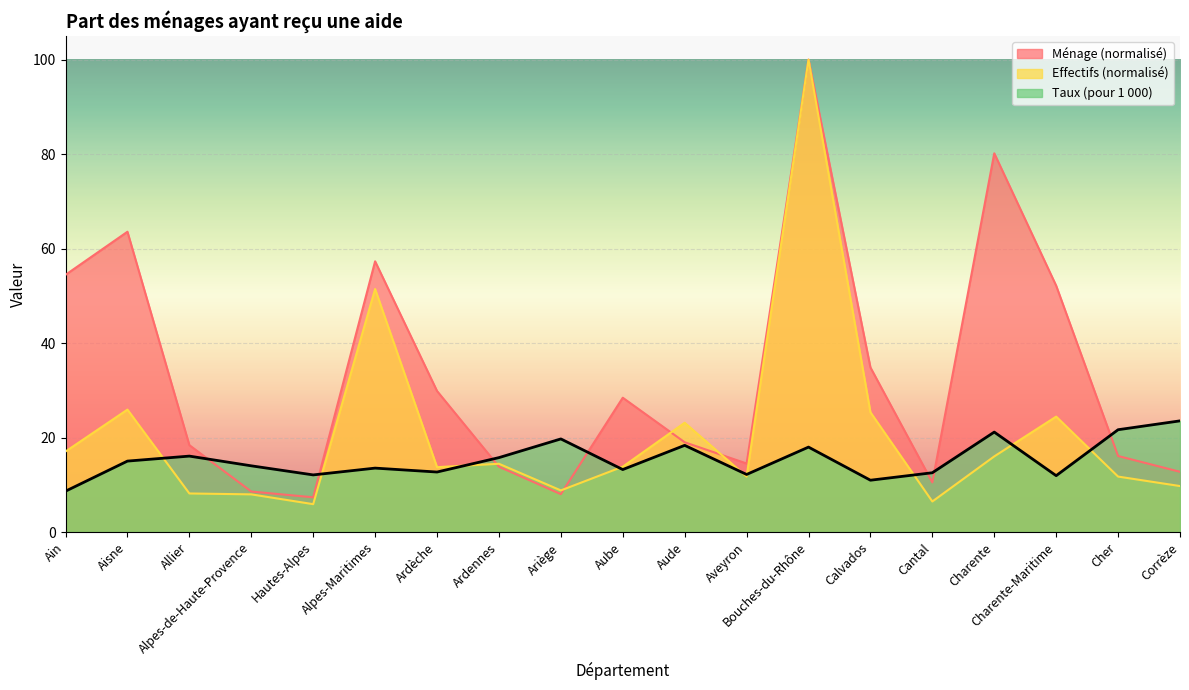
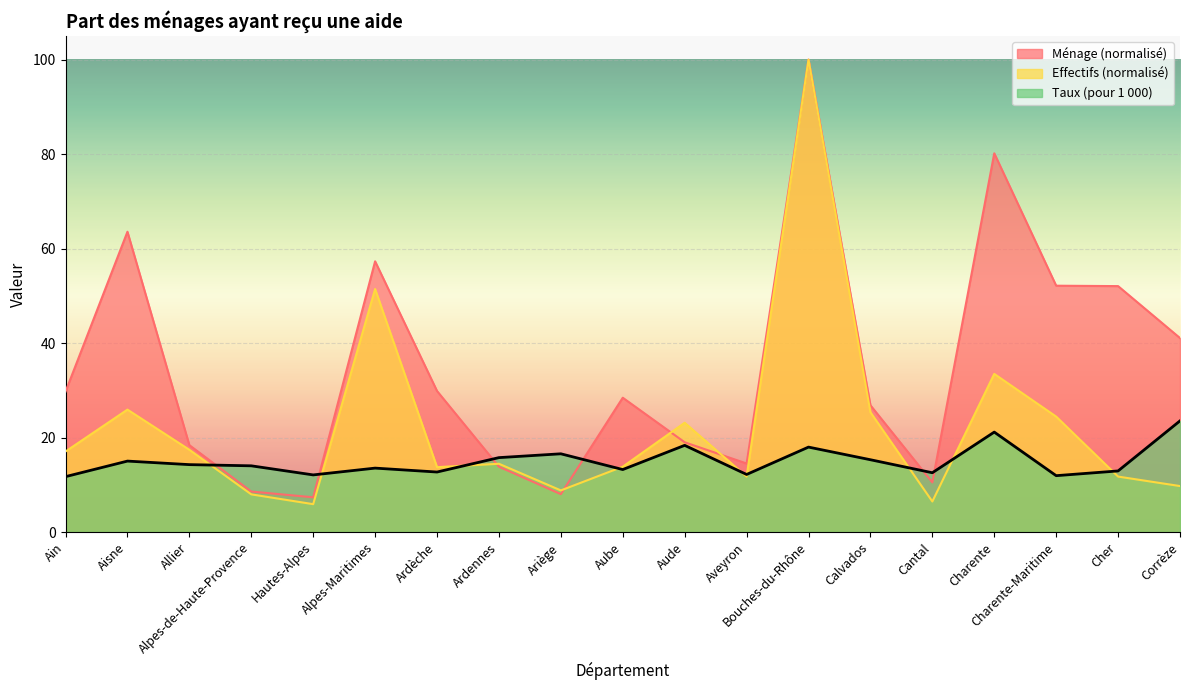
Ménage (normalisé), Ain: 54 -> 30
Taux (pour 1 000), Ain: 9 -> 12
Effectifs (normalisé), Allier: 8 -> 17
Taux (pour 1 000), Allier: 16 -> 14
Taux (pour 1 000), Ariège: 20 -> 17
Ménage (normalisé), Calvados: 35 -> 27
Taux (pour 1 000), Calvados: 11 -> 15
Effectifs (normalisé), Charente: 16 -> 33
Ménage (normalisé), Cher: 16 -> 52
Taux (pour 1 000), Cher: 22 -> 13
Ménage (normalisé), Corrèze: 13 -> 41
